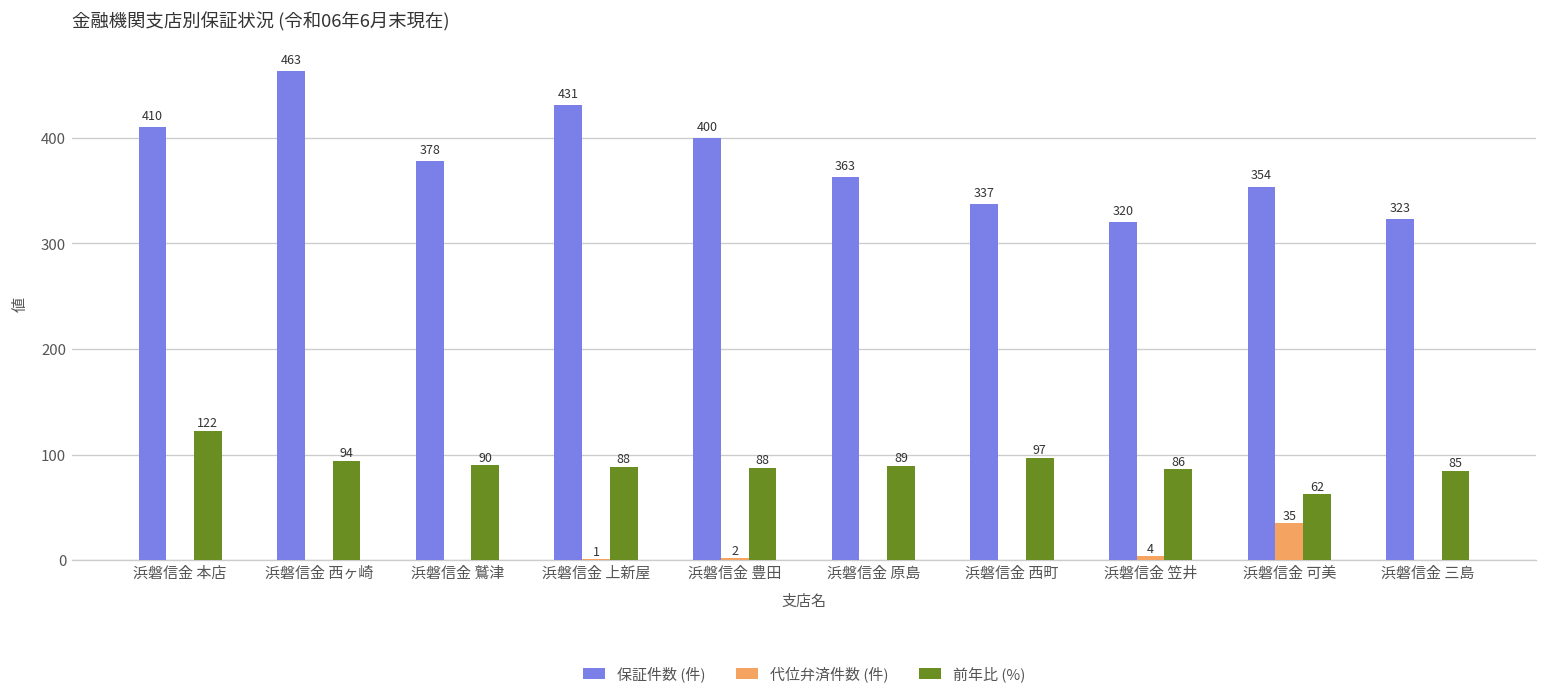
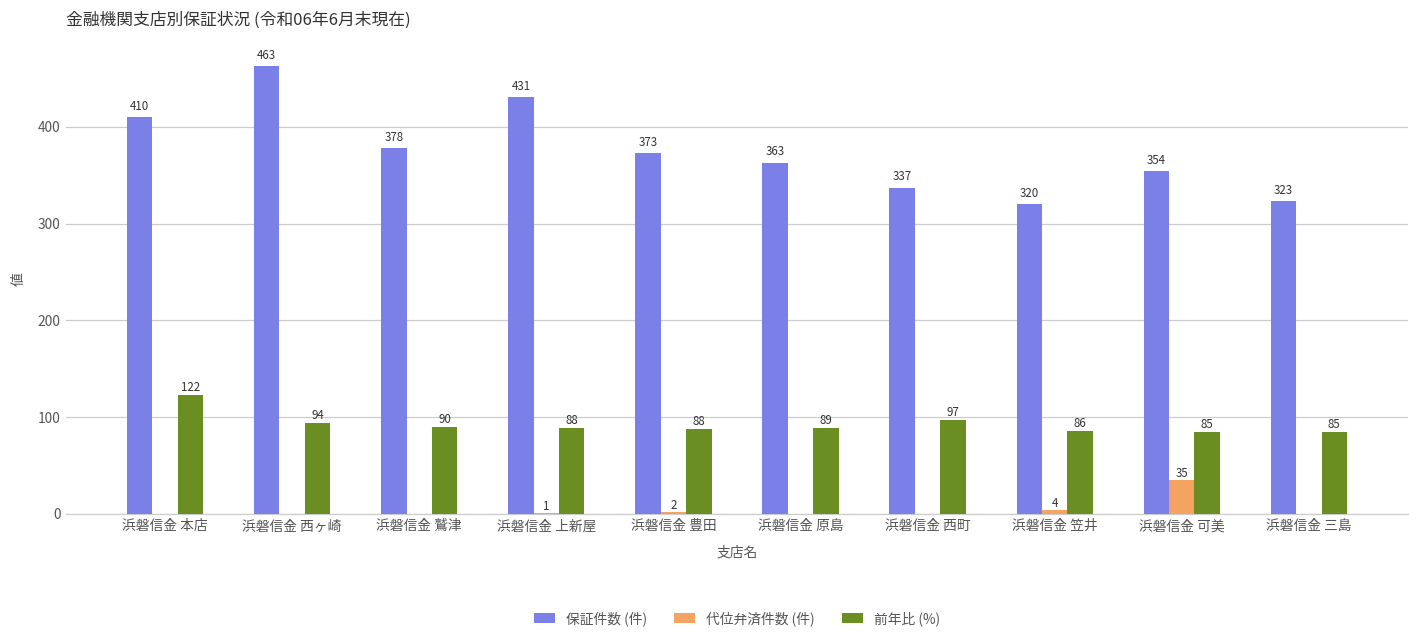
保証件数 (件), 浜磐信金 豊田: 400 -> 373
前年比 (%), 浜磐信金 可美: 62 -> 85
